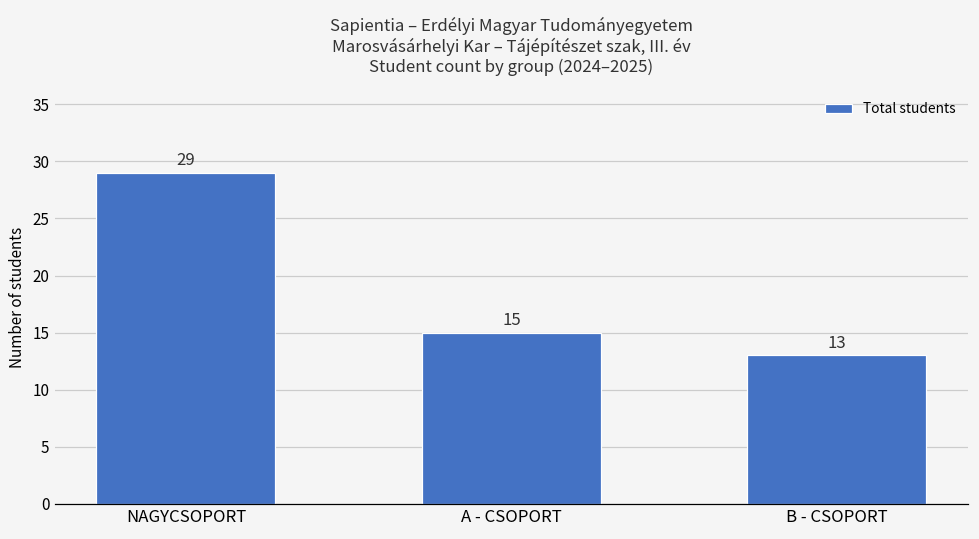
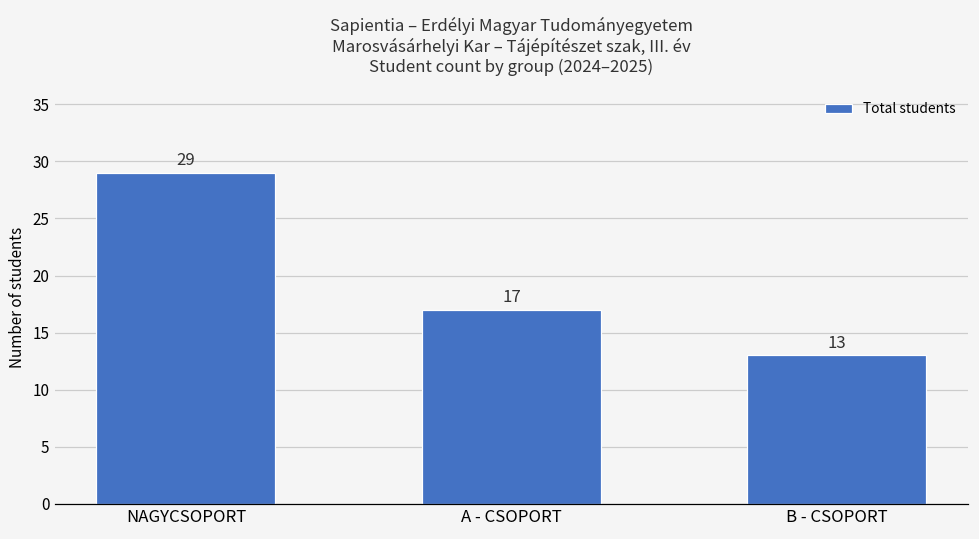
A - CSOPORT: 15 -> 17
